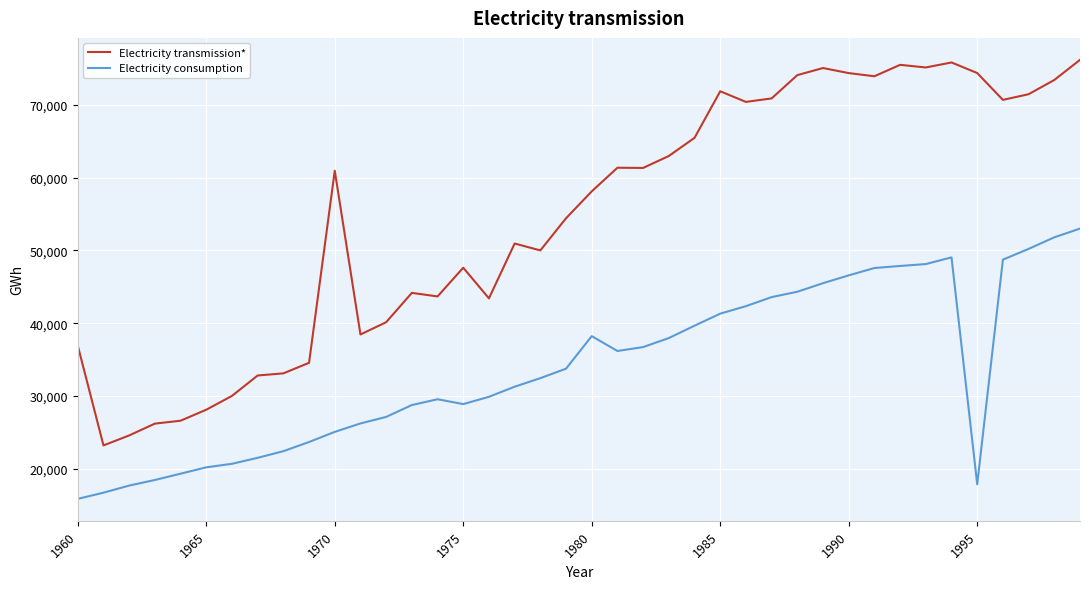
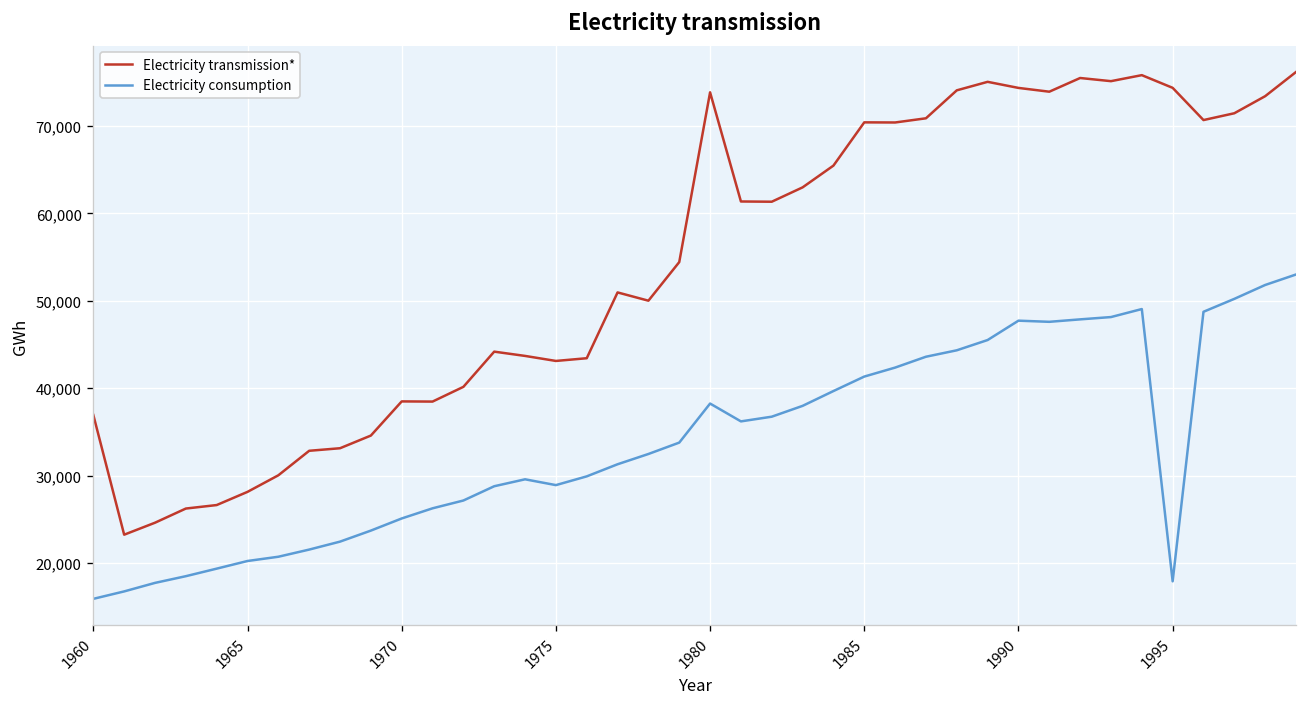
Electricity transmission*, 1970: 61,000 -> 38,000
Electricity transmission*, 1975: 48,000 -> 43,000
Electricity transmission*, 1980: 58,000 -> 74,000
Electricity transmission*, 1985: 72,000 -> 70,000
Electricity consumption, 1990: 47,000 -> 48,000
